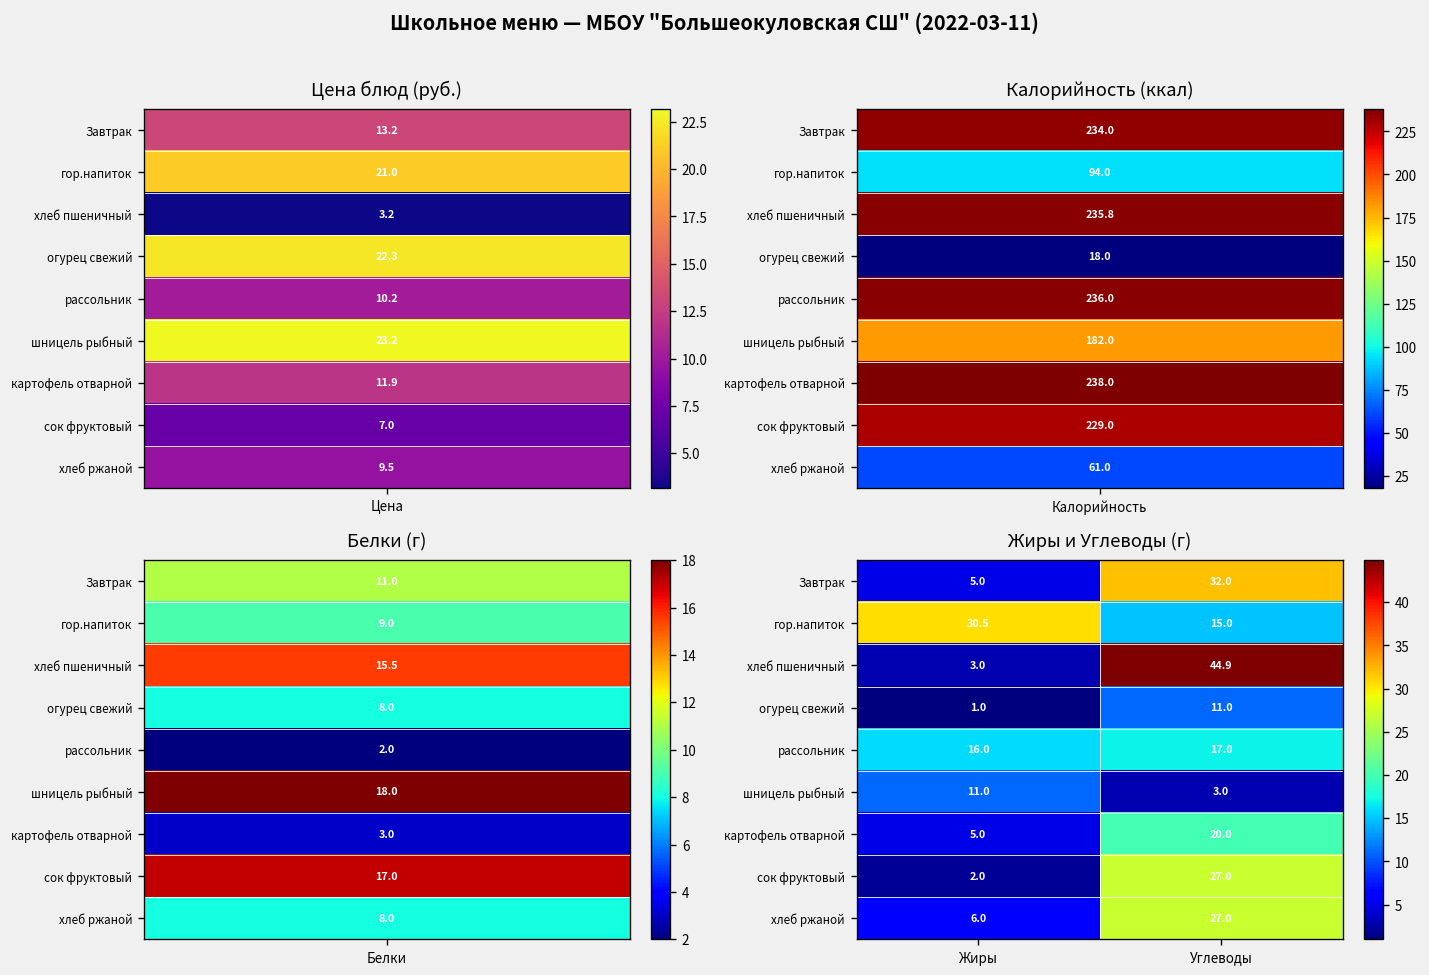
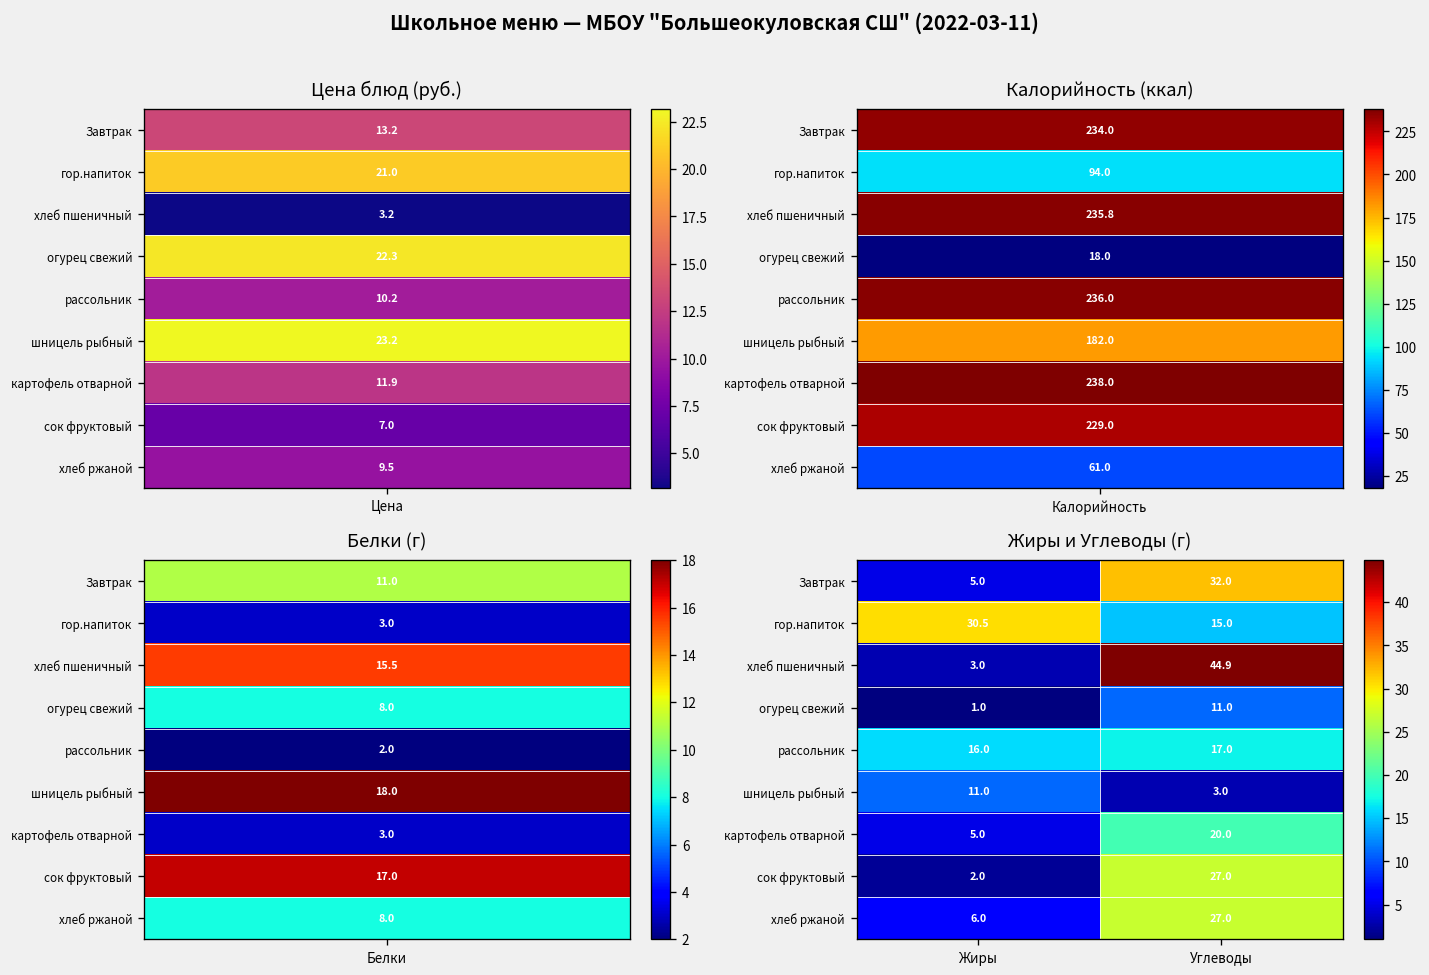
Белки (г), гор.напиток, Белки: 9.0 -> 3.0
